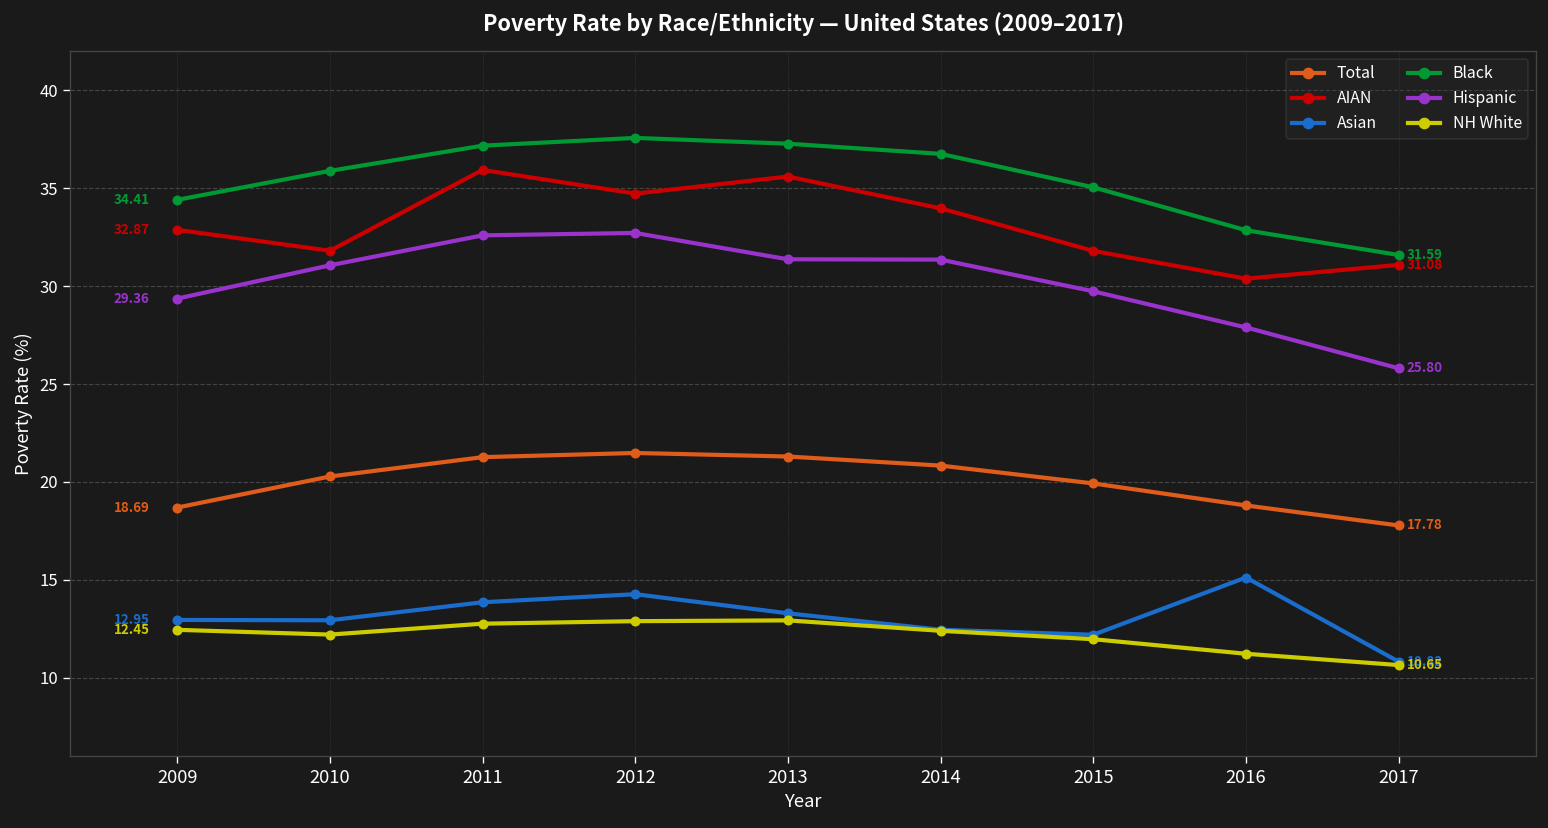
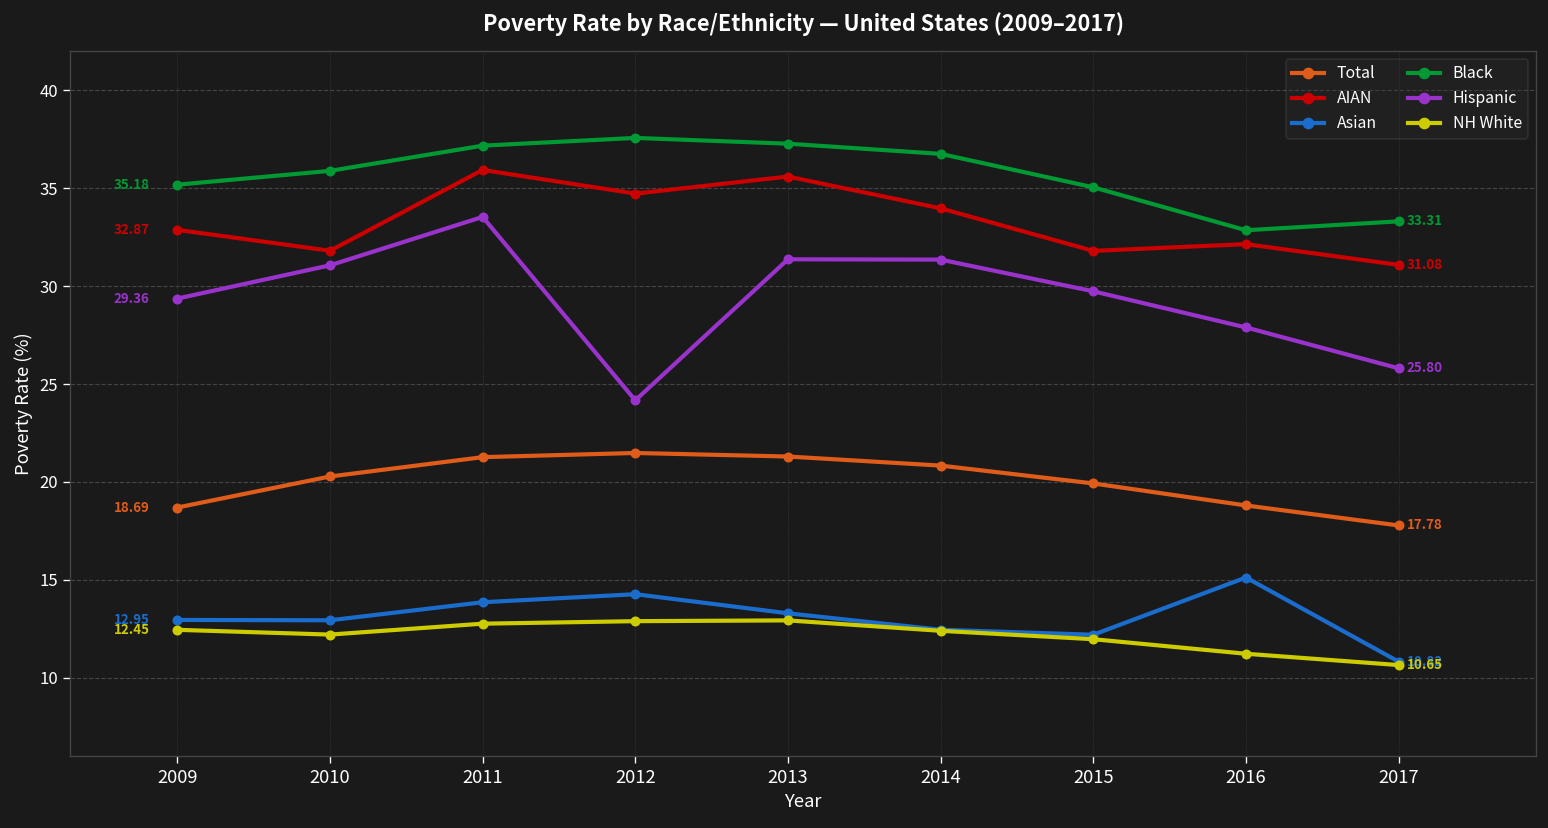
Black, 2009: 34.41 -> 35.18
Hispanic, 2011: 32.6 -> 33.5
Hispanic, 2012: 32.7 -> 24.2
AIAN, 2016: 30.4 -> 32.1
Black, 2017: 31.59 -> 33.31
